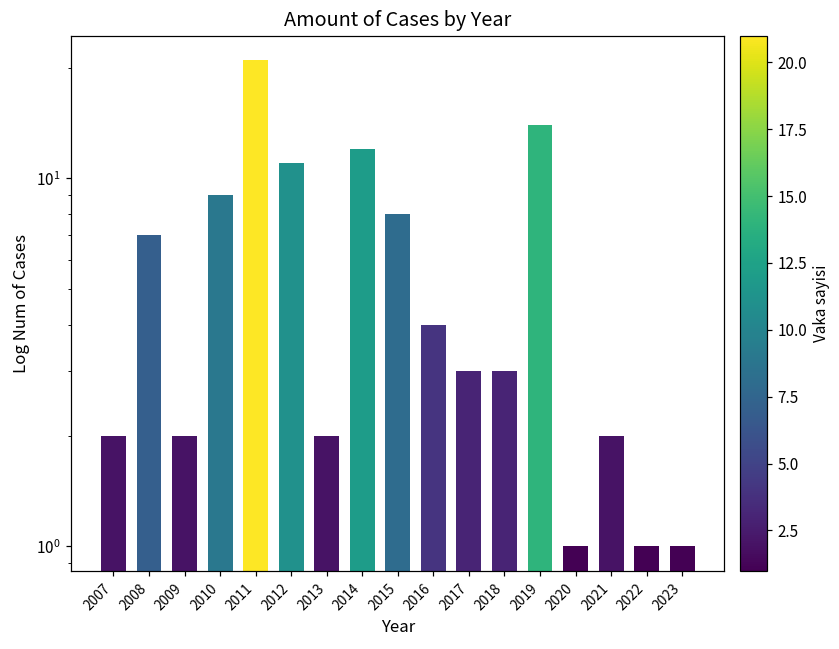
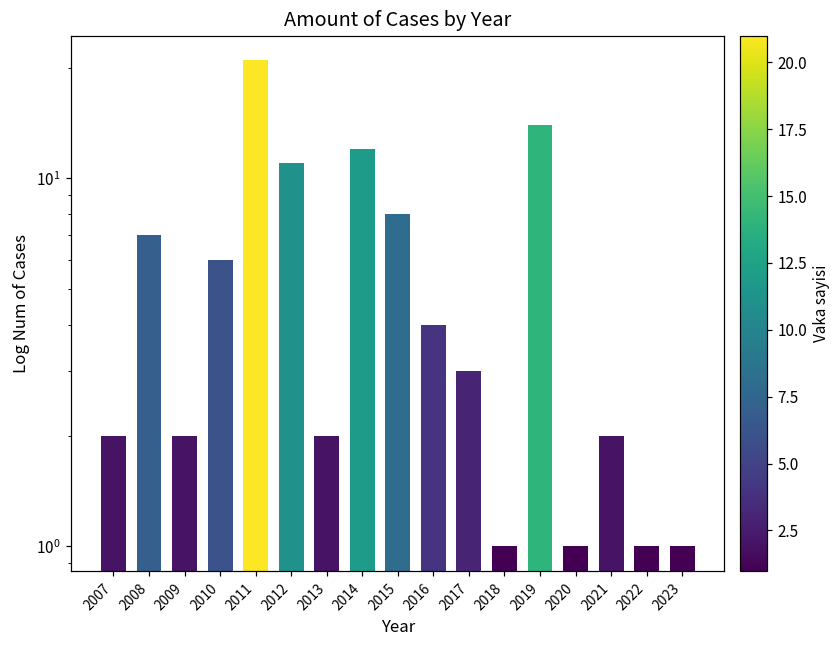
2010: 9 -> 6
2018: 3 -> 1
